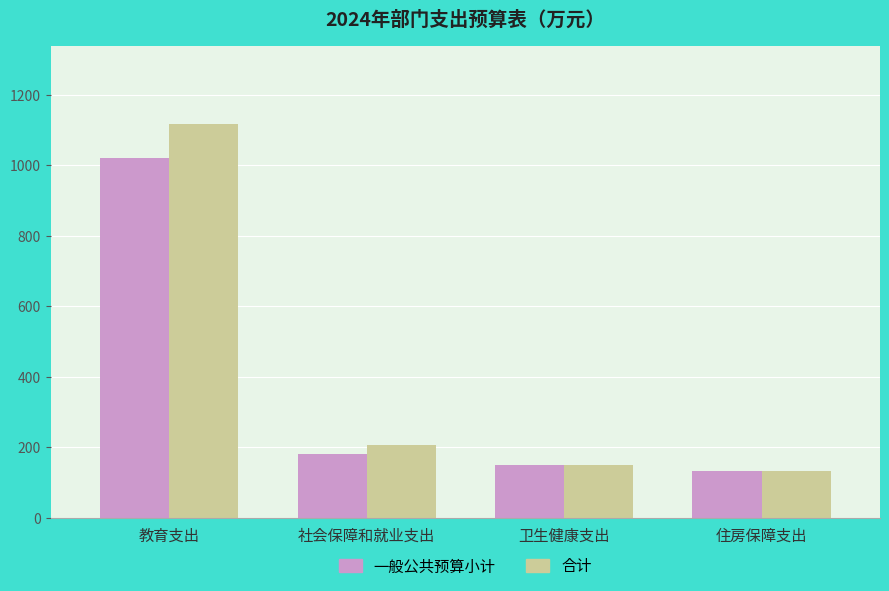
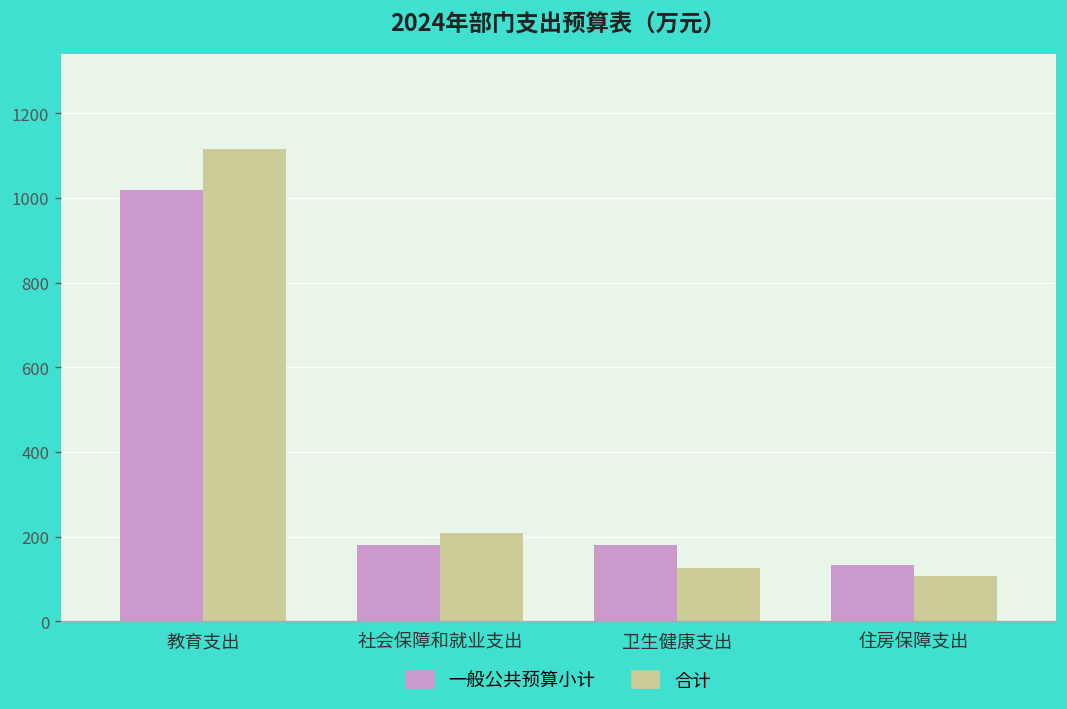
一般公共预算小计, 卫生健康支出: 150 -> 180
合计, 卫生健康支出: 150 -> 130
合计, 住房保障支出: 130 -> 110
